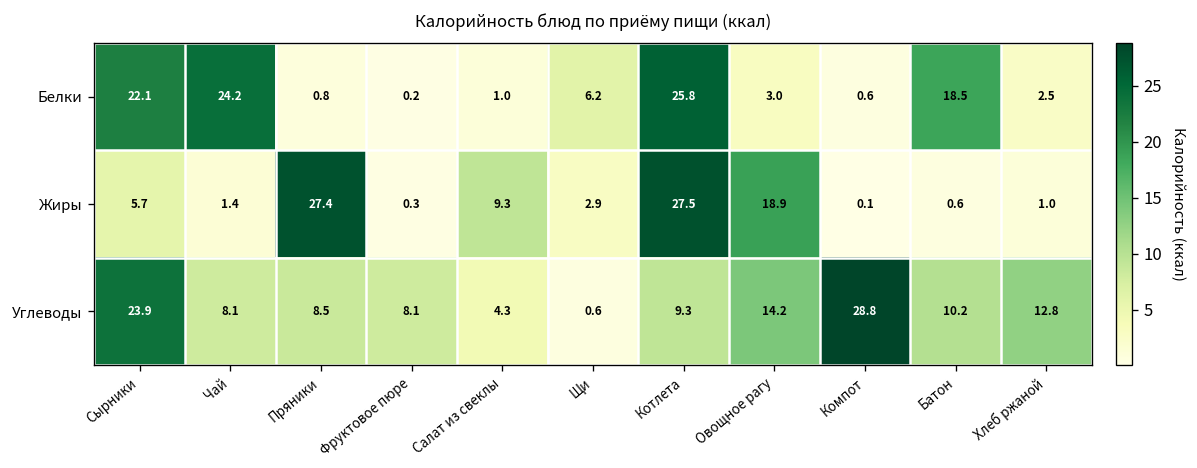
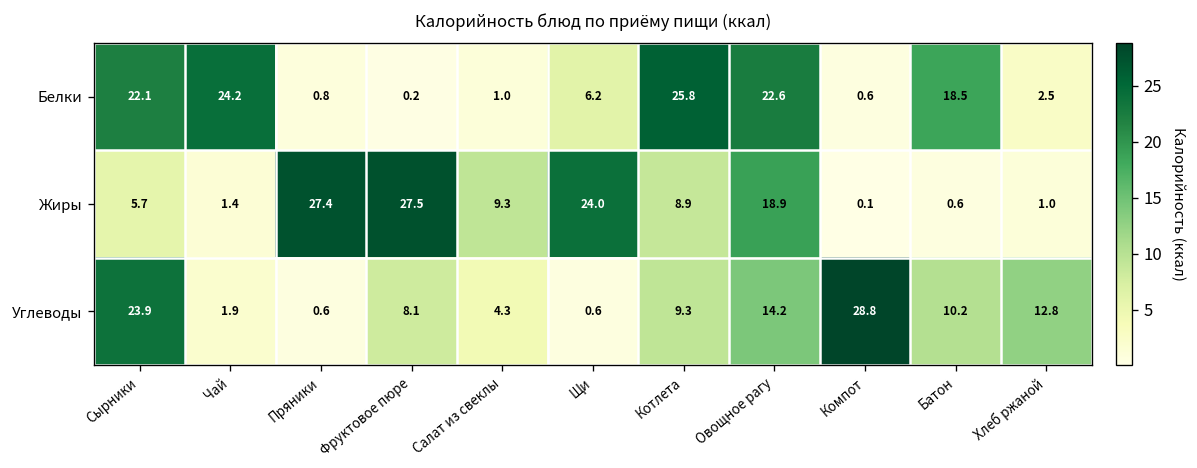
Белки, Овощное рагу: 3.0 -> 22.6
Жиры, Фруктовое пюре: 0.3 -> 27.5
Жиры, Щи: 2.9 -> 24.0
Жиры, Котлета: 27.5 -> 8.9
Углеводы, Чай: 8.1 -> 1.9
Углеводы, Пряники: 8.5 -> 0.6
